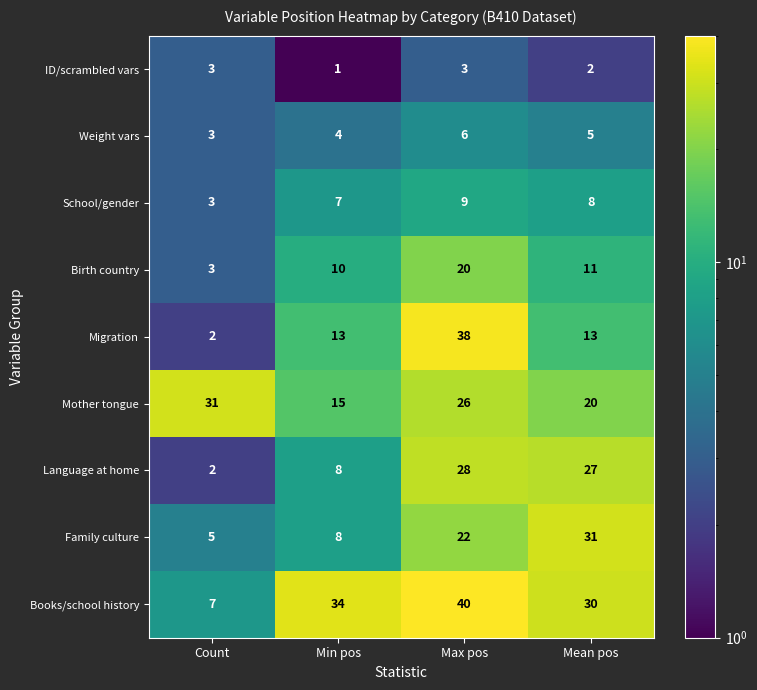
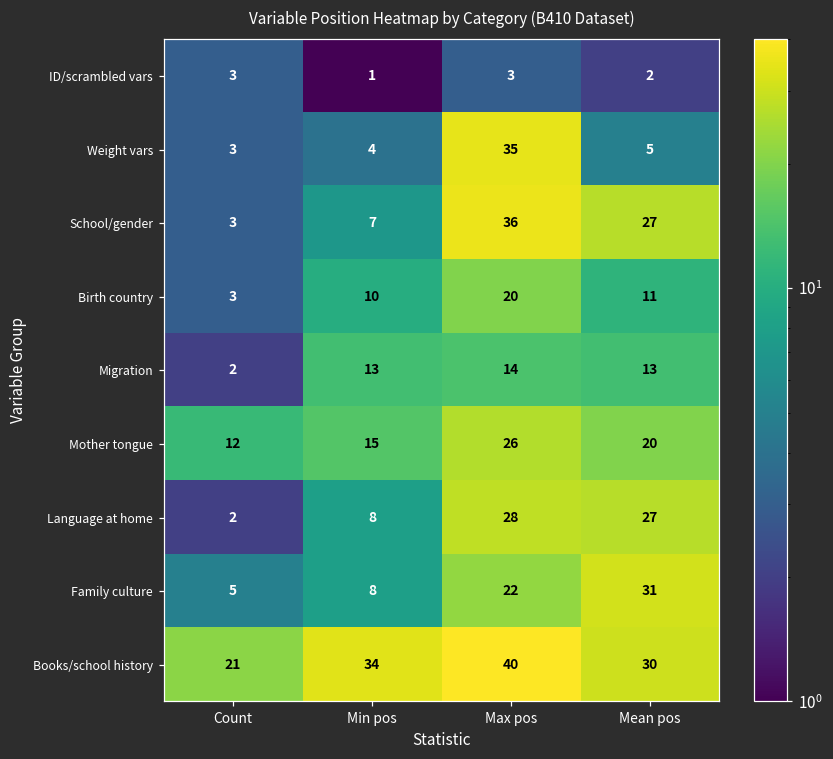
Weight vars, Max pos: 6 -> 35
School/gender, Max pos: 9 -> 36
School/gender, Mean pos: 8 -> 27
Migration, Max pos: 38 -> 14
Mother tongue, Count: 31 -> 12
Books/school history, Count: 7 -> 21
